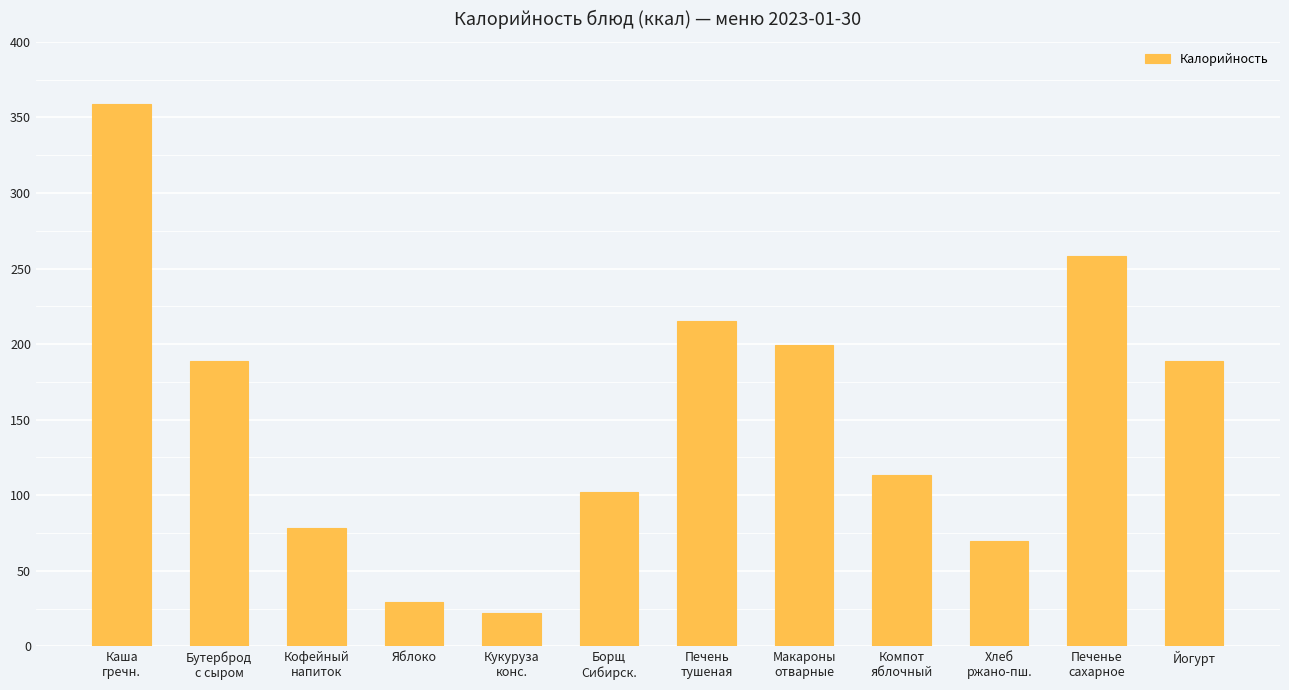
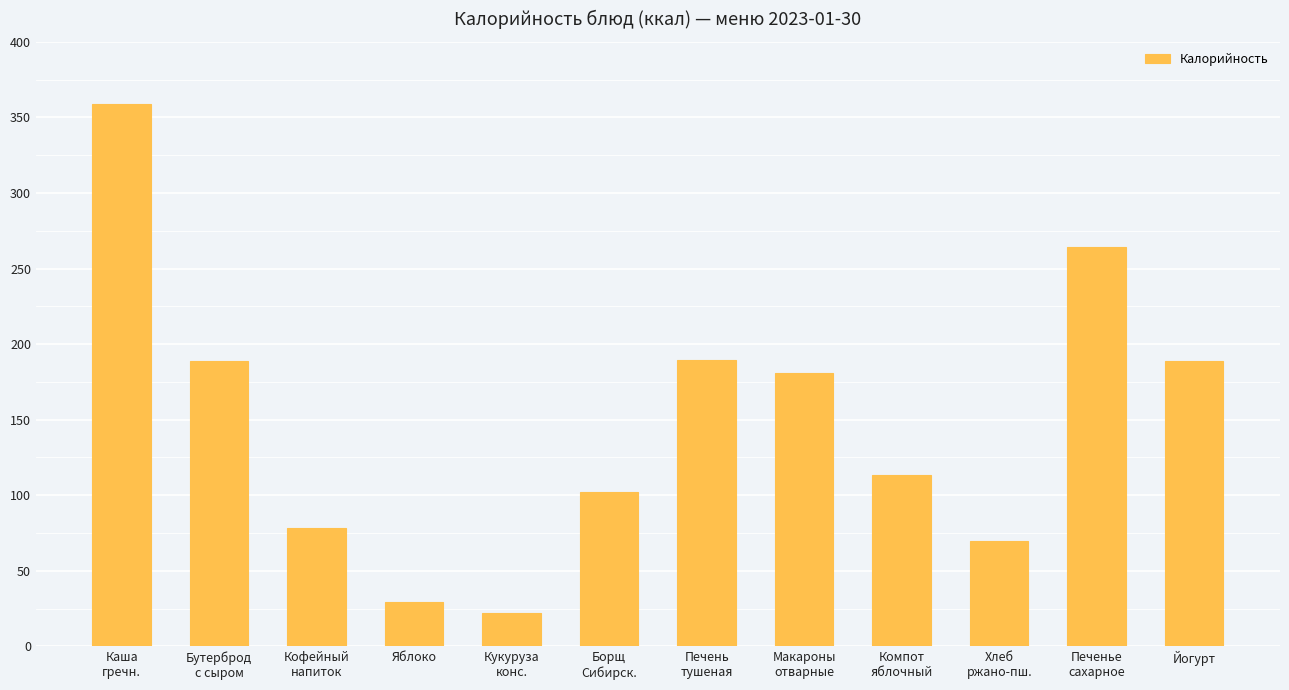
Печень тушеная: 216 -> 190
Макароны отварные: 199 -> 181
Печенье сахарное: 258 -> 264
